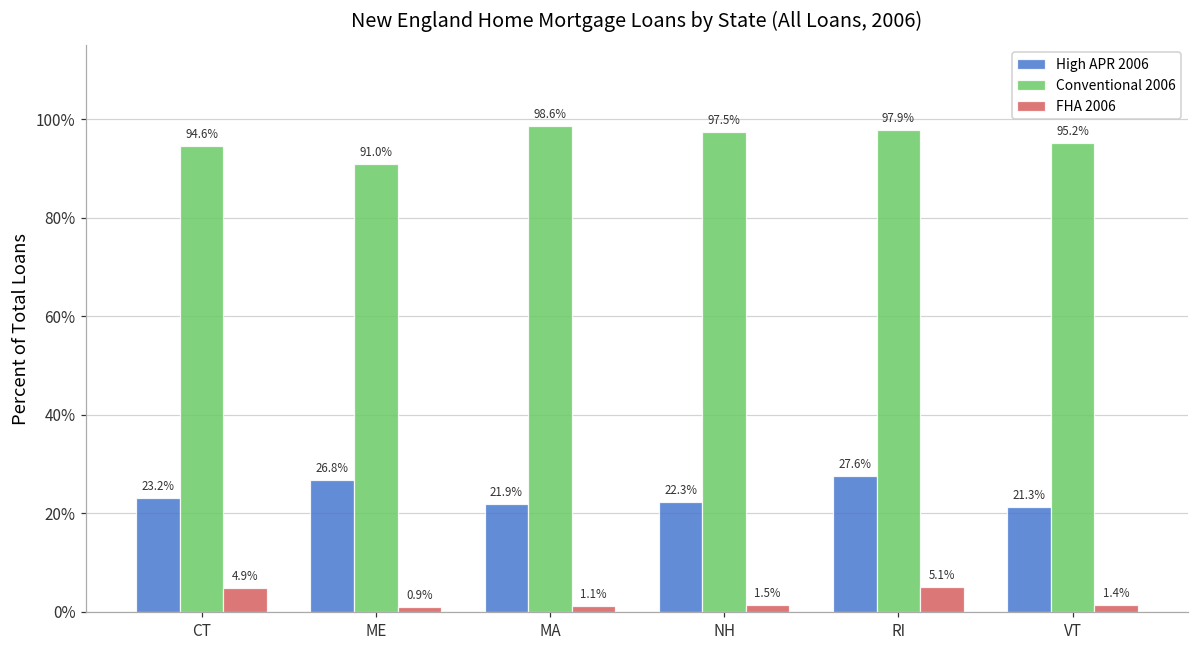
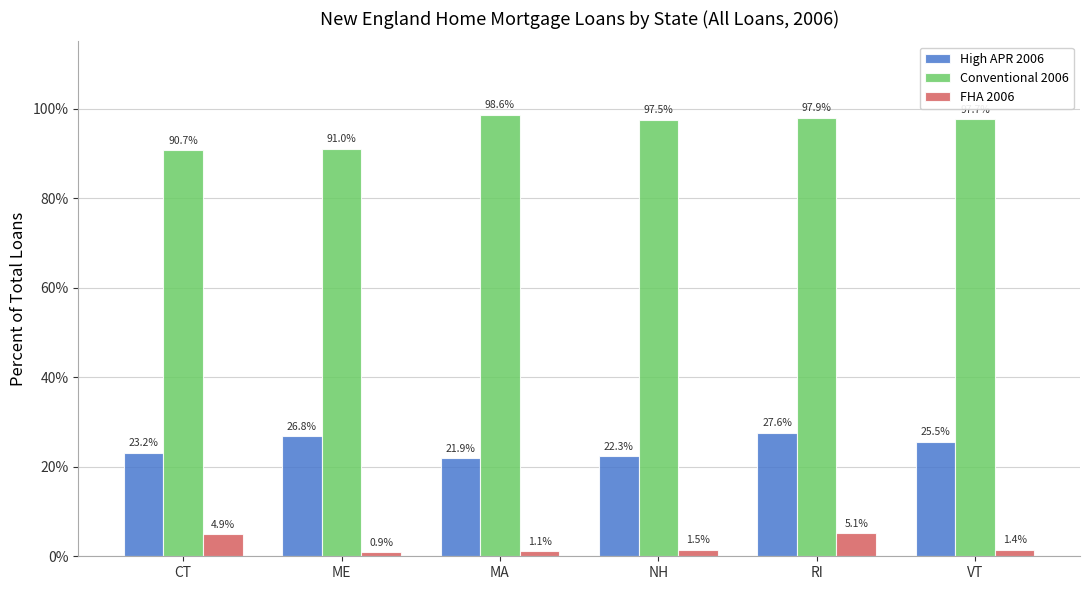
Conventional 2006, CT: 94.6% -> 90.7%
High APR 2006, VT: 21.3% -> 25.5%
Conventional 2006, VT: 95% -> 98%
